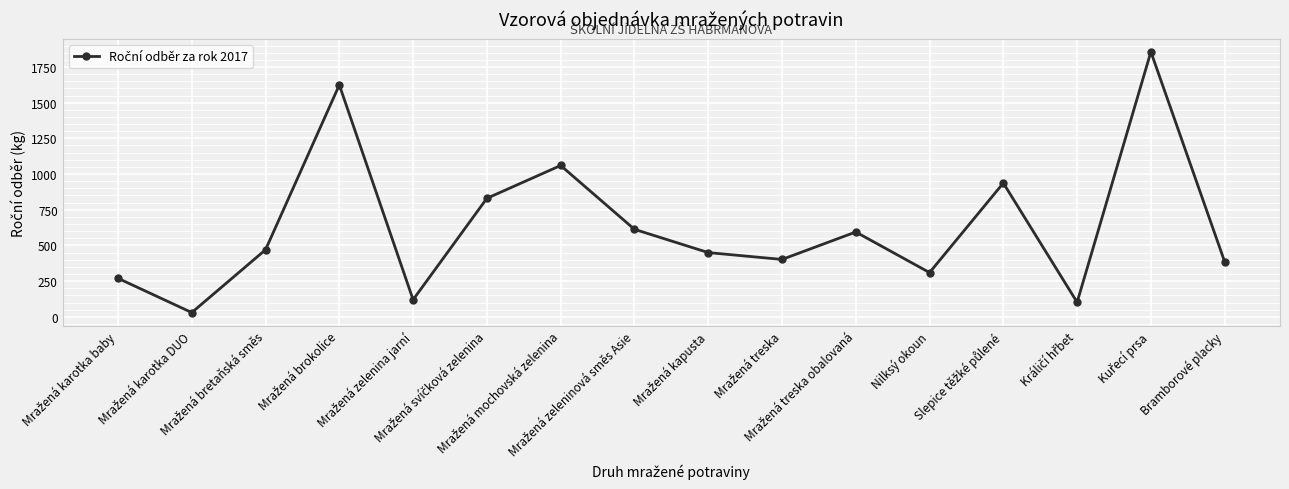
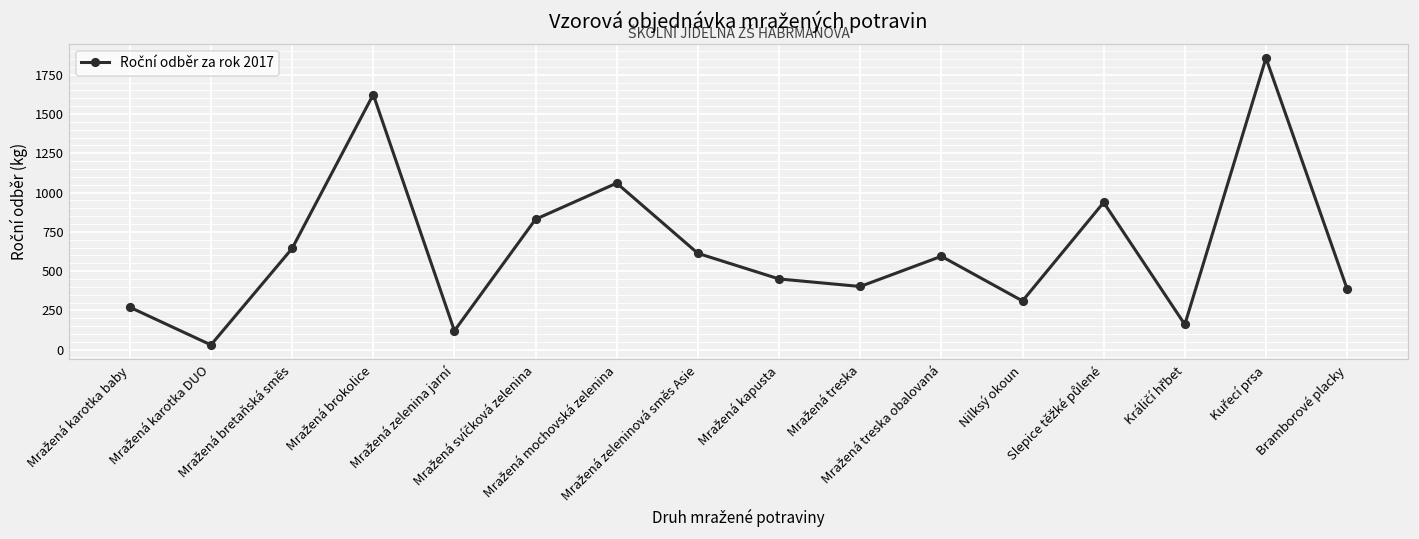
Mražená bretaňská směs: 470 -> 640
Králičí hřbet: 100 -> 160
